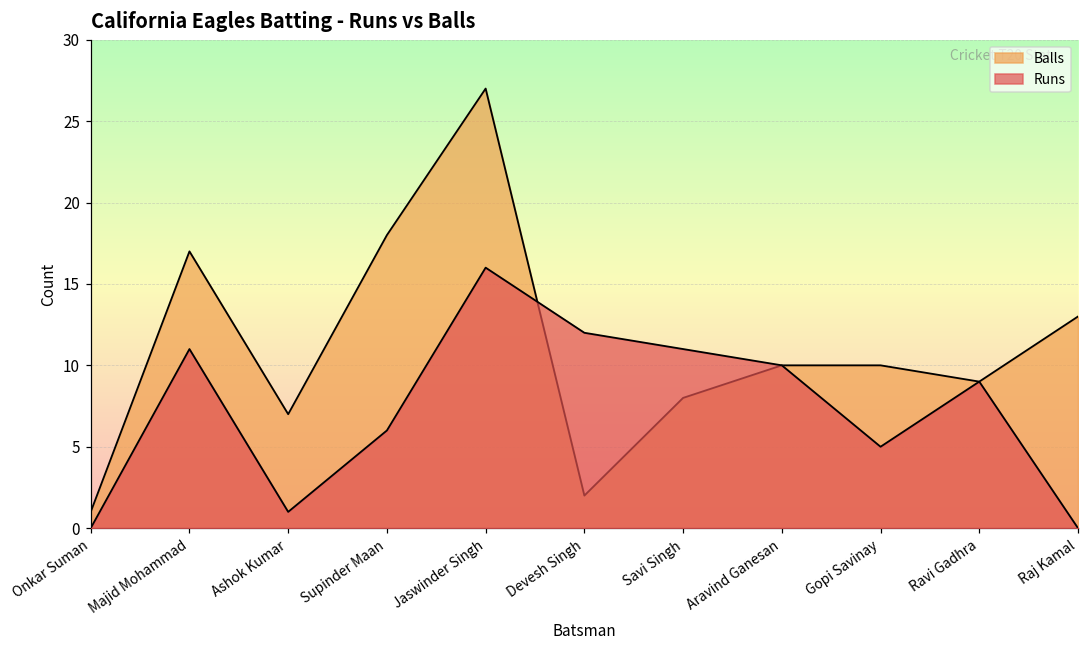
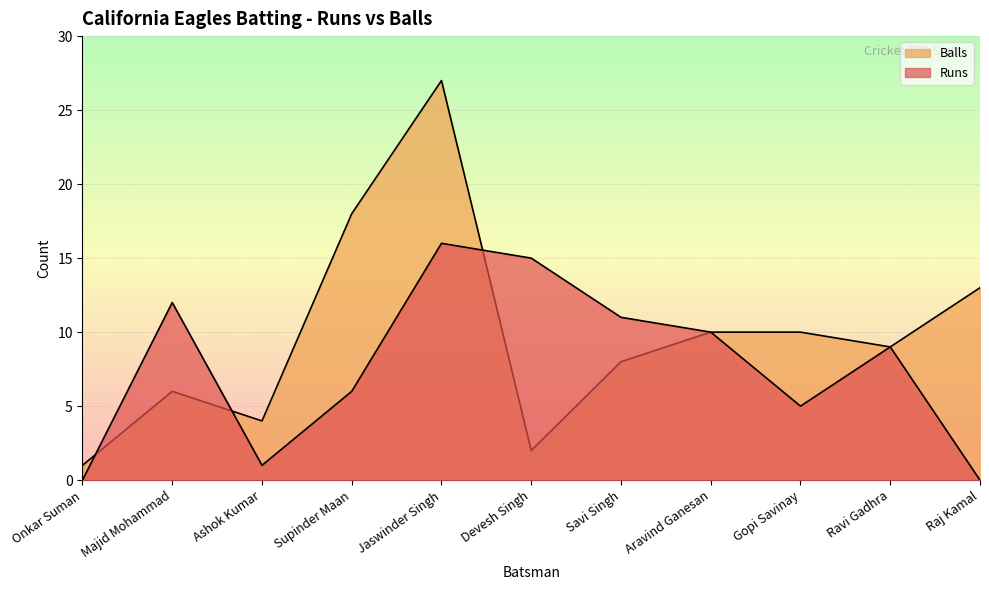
Balls, Majid Mohammad: 17 -> 6
Runs, Majid Mohammad: 11 -> 12
Balls, Ashok Kumar: 7 -> 4
Runs, Devesh Singh: 12 -> 15
